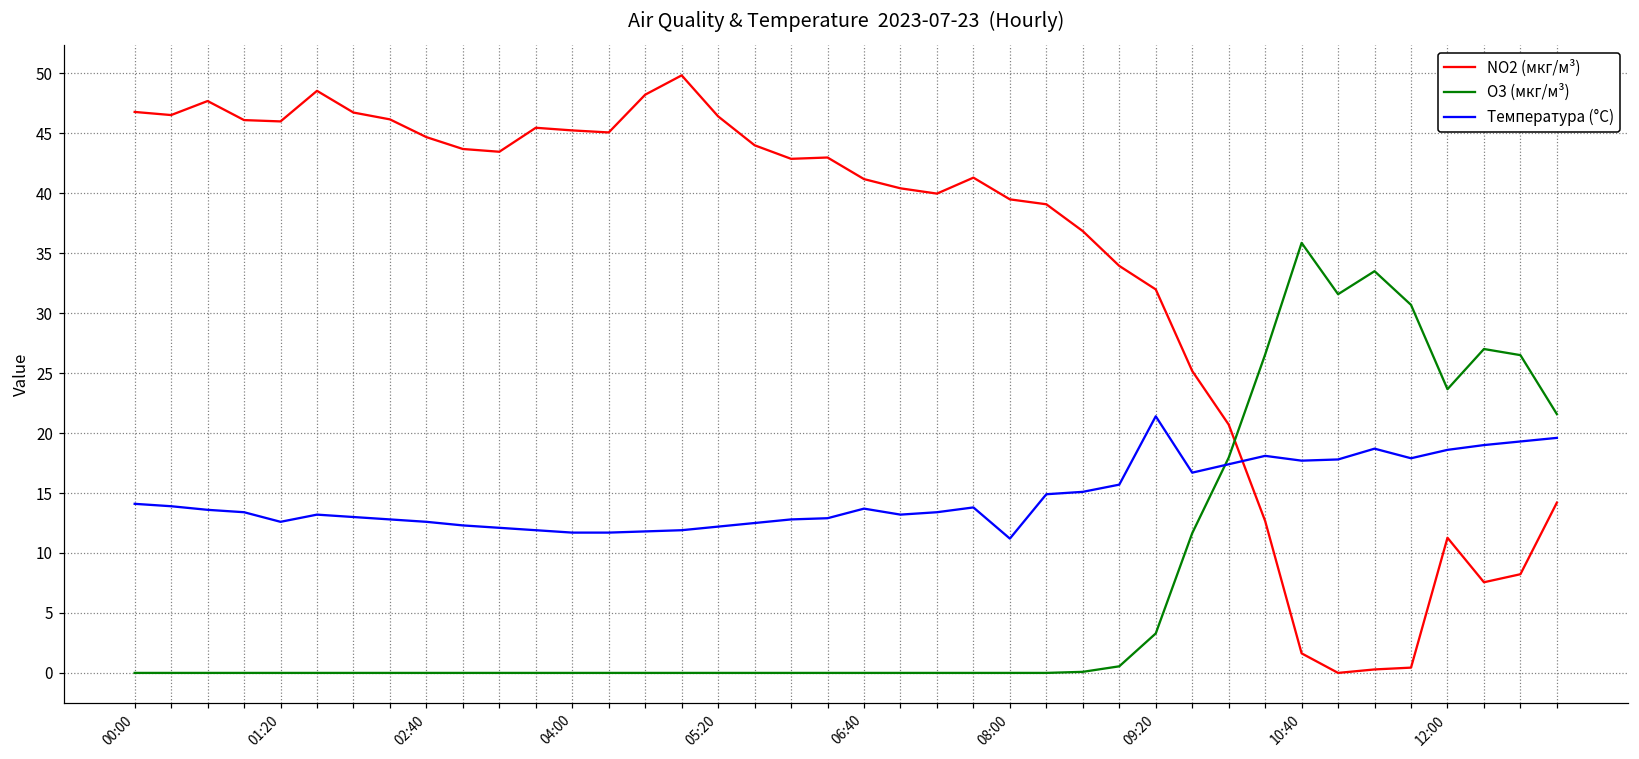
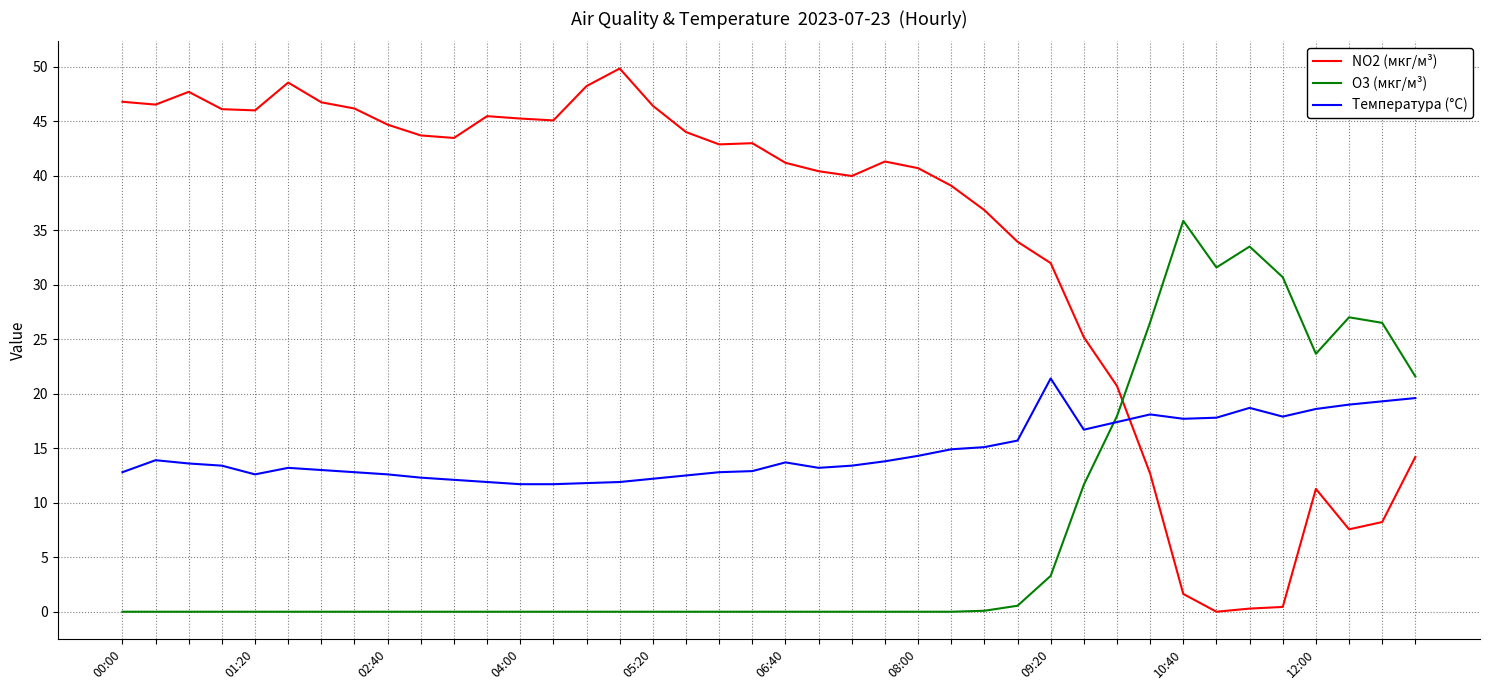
Температура (°C), 00:00: 14.1 -> 12.8
NO2 (мкг/м³), 08:00: 39.5 -> 40.7
Температура (°C), 08:00: 11.2 -> 14.3
